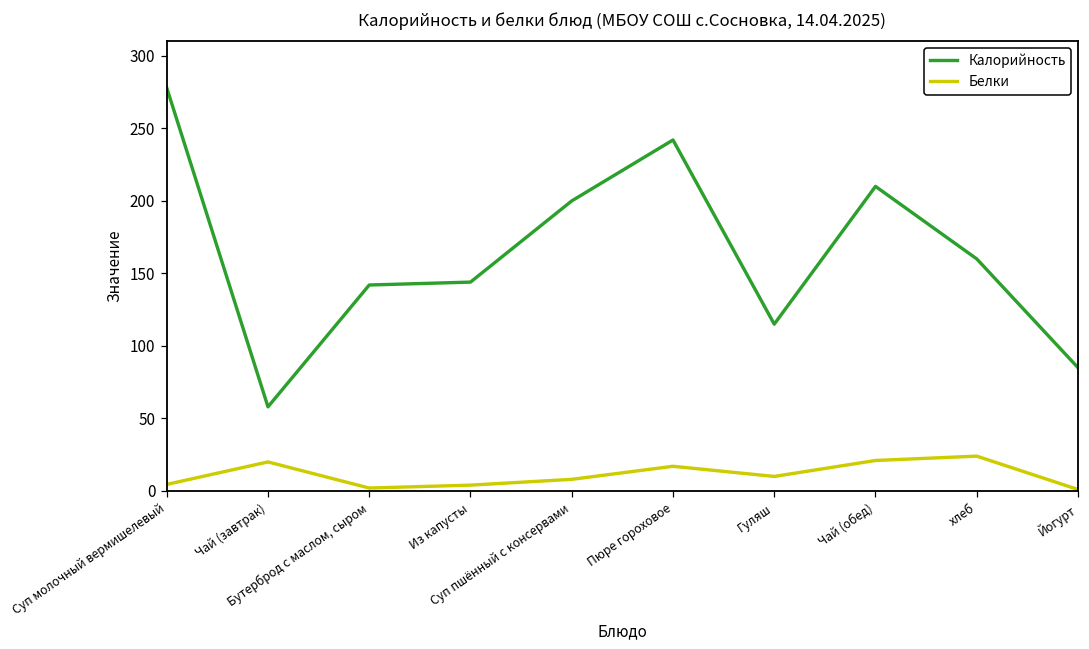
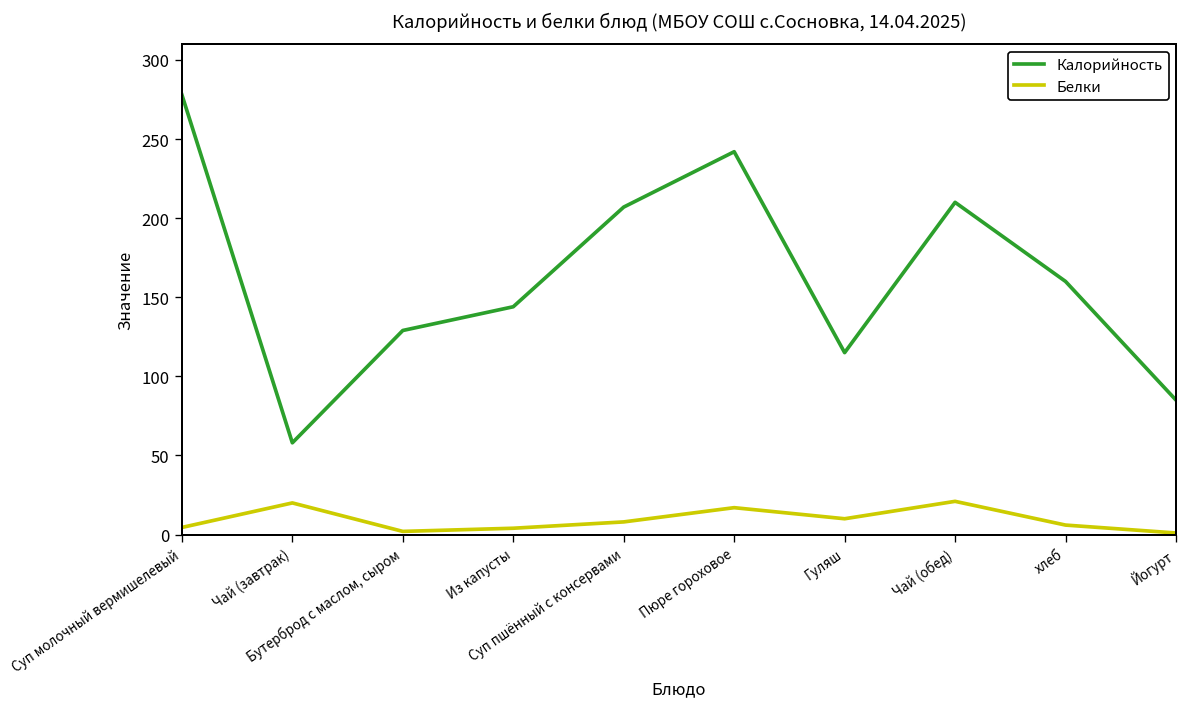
Калорийность, Бутерброд с маслом, сыром: 142 -> 129
Калорийность, Суп пшённый с консервами: 200 -> 207
Белки, хлеб: 24 -> 6
